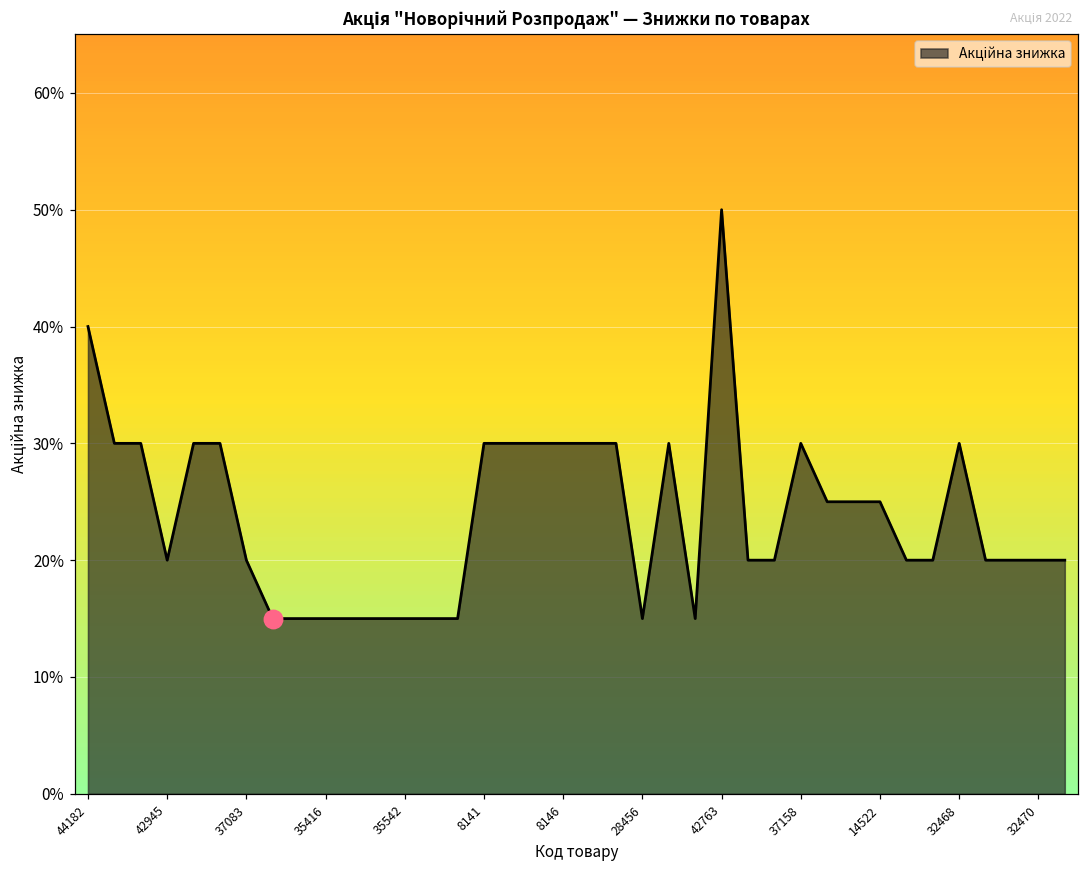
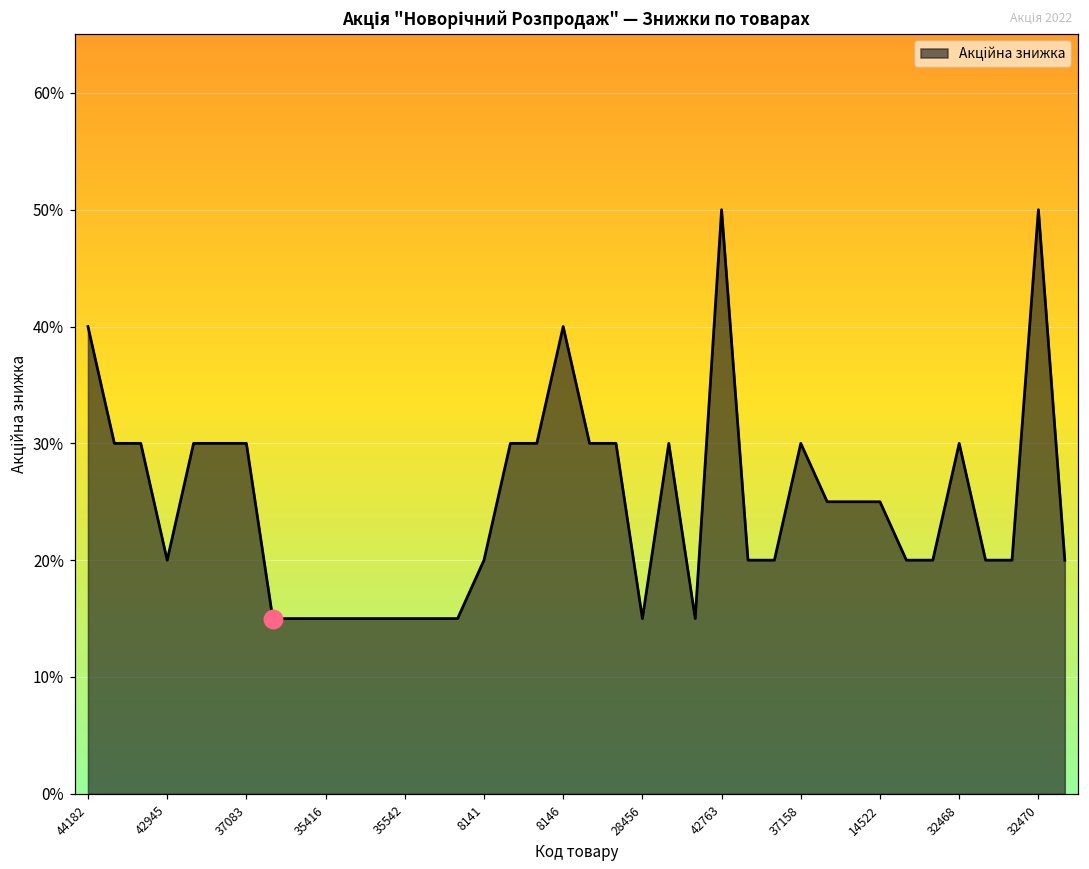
Акційна знижка, 37083: 20.0% -> 30.0%
Акційна знижка, 8141: 30.0% -> 20.0%
Акційна знижка, 8146: 30.0% -> 40.0%
Акційна знижка, 32470: 20.0% -> 50.0%
